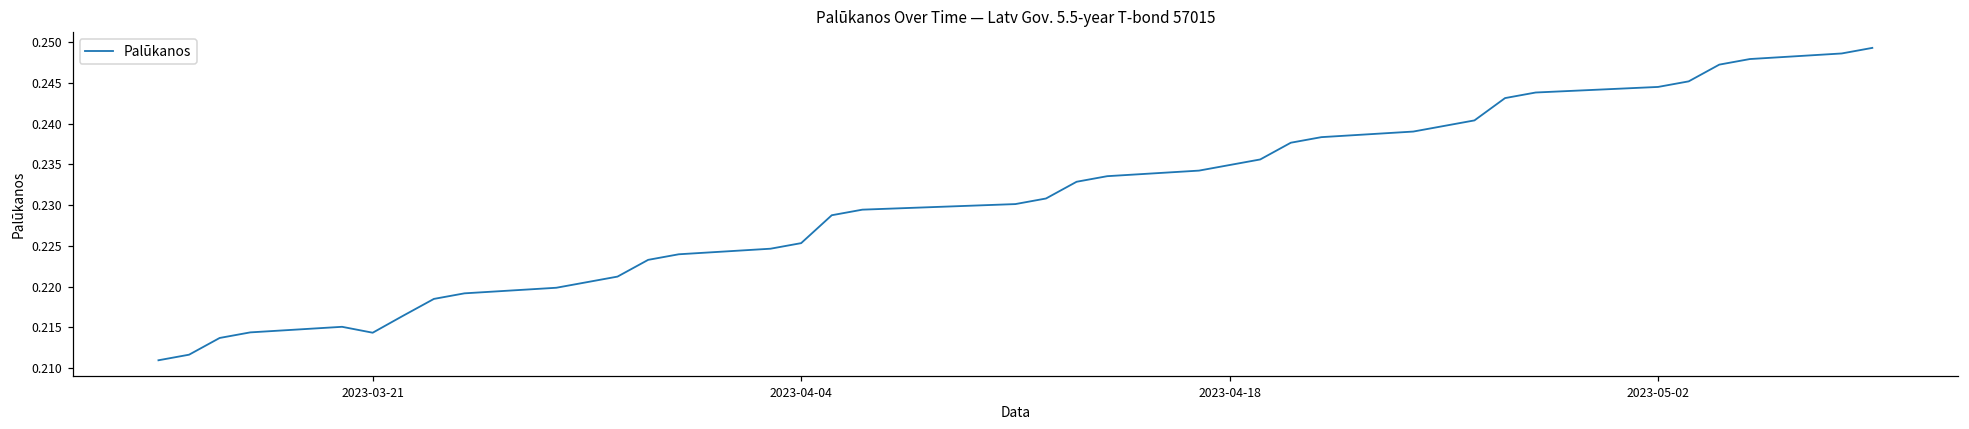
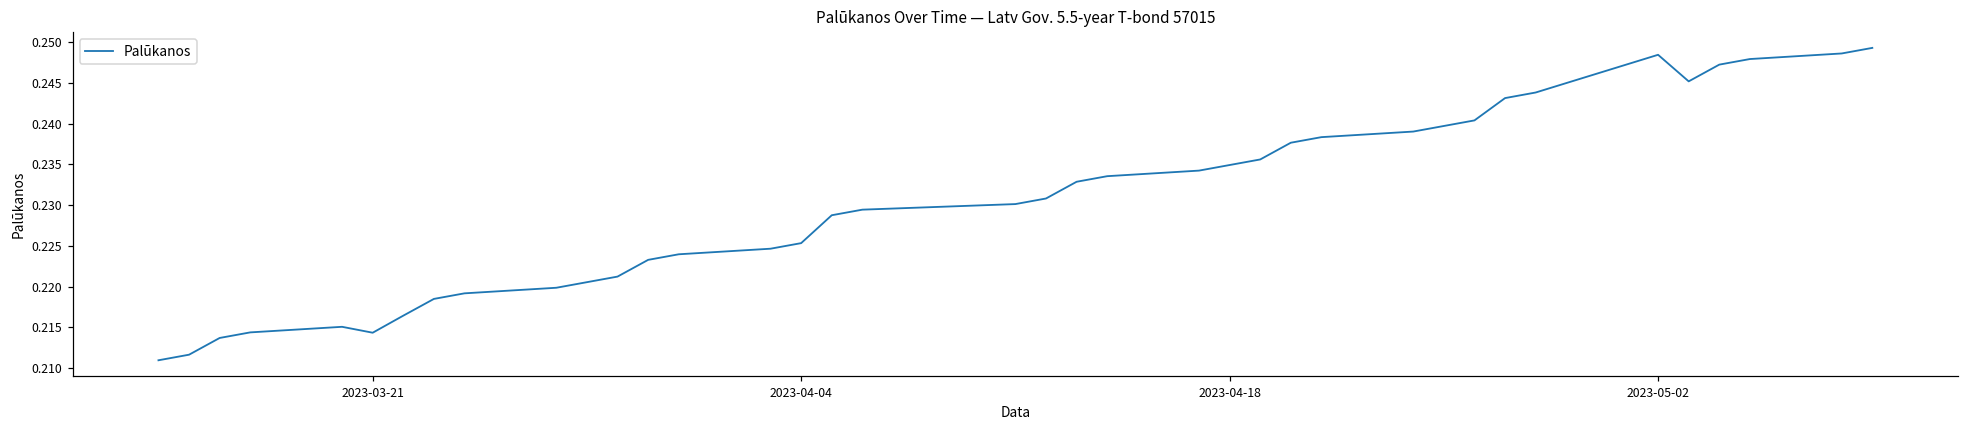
2023-05-02: 0.245 -> 0.248
